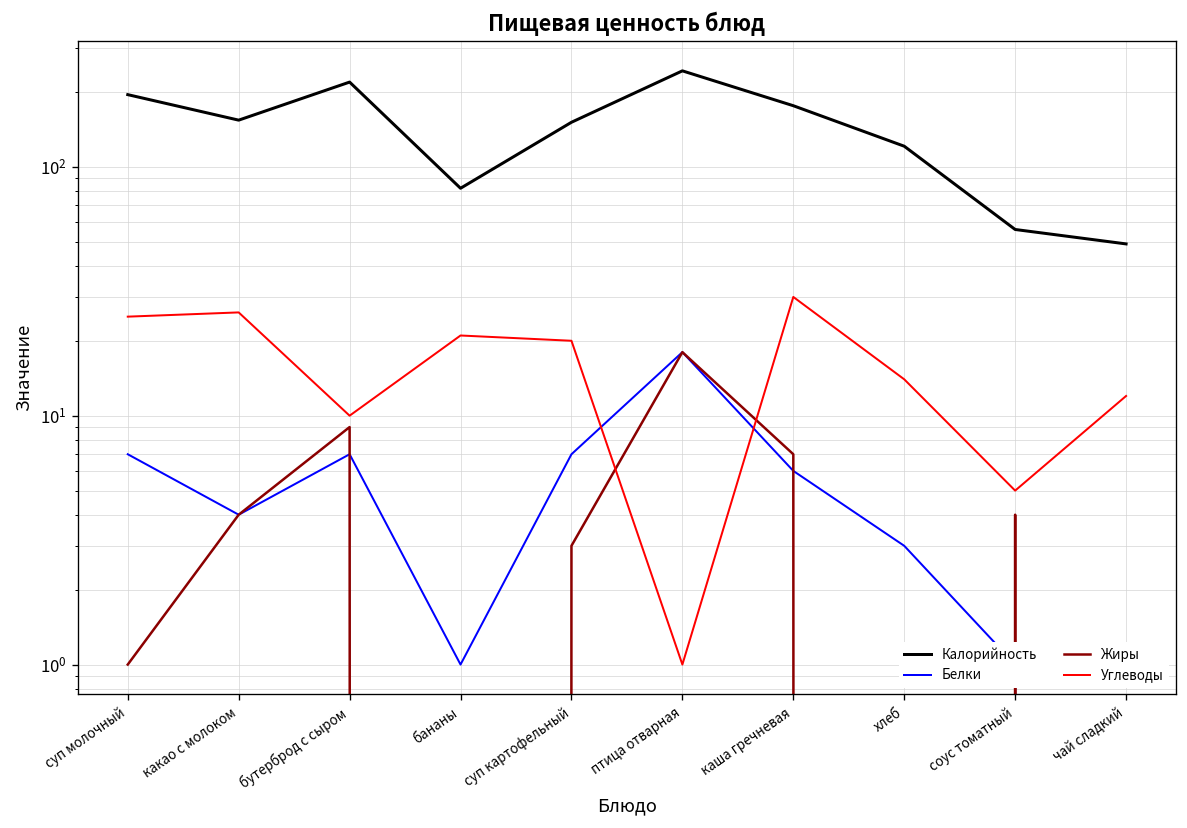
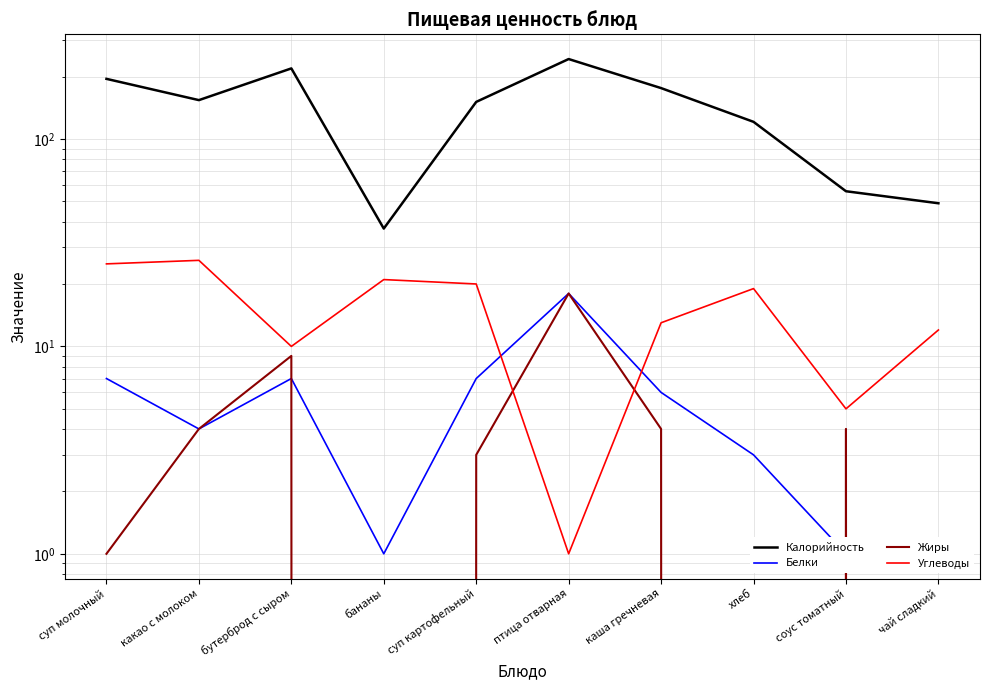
Калорийность, бананы: 82 -> 37
Жиры, каша гречневая: 7 -> 4
Углеводы, каша гречневая: 30 -> 13
Углеводы, хлеб: 14 -> 19
